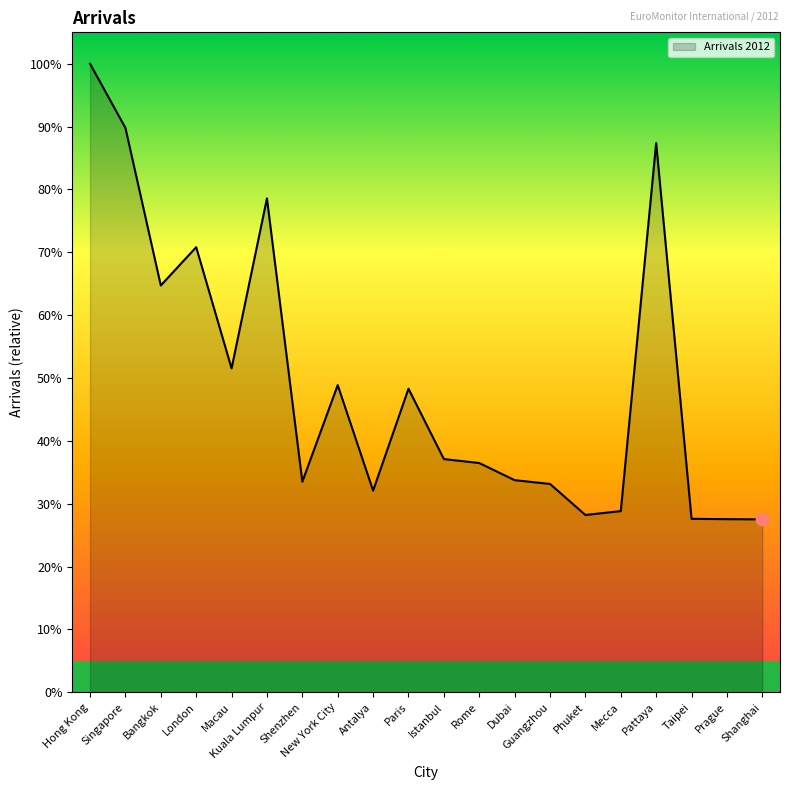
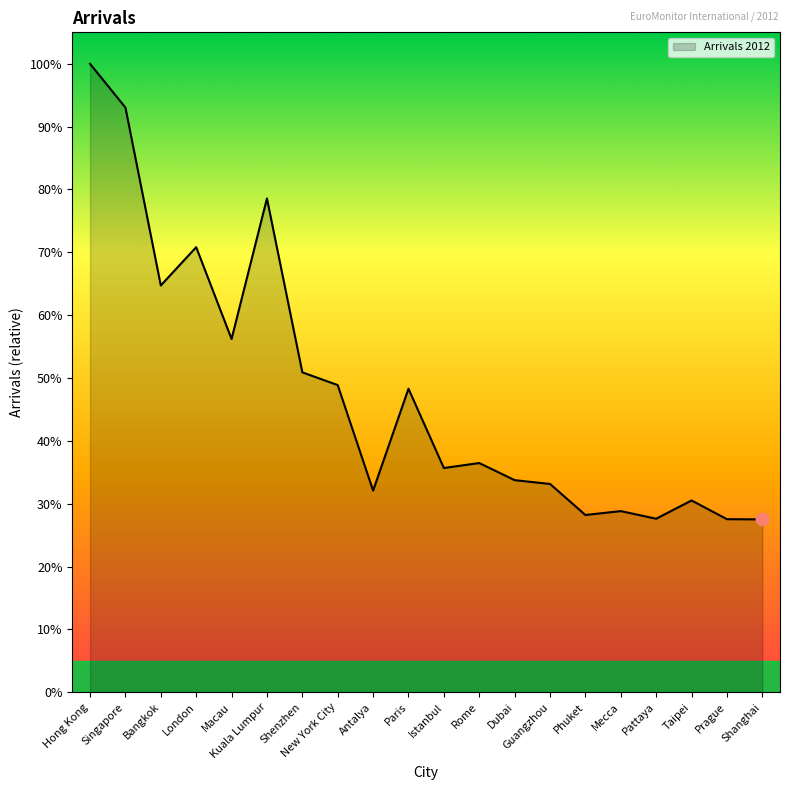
Arrivals 2012, Singapore: 90% -> 93%
Arrivals 2012, Macau: 52% -> 56%
Arrivals 2012, Shenzhen: 34% -> 51%
Arrivals 2012, Istanbul: 37% -> 36%
Arrivals 2012, Pattaya: 87% -> 28%
Arrivals 2012, Taipei: 28% -> 31%
